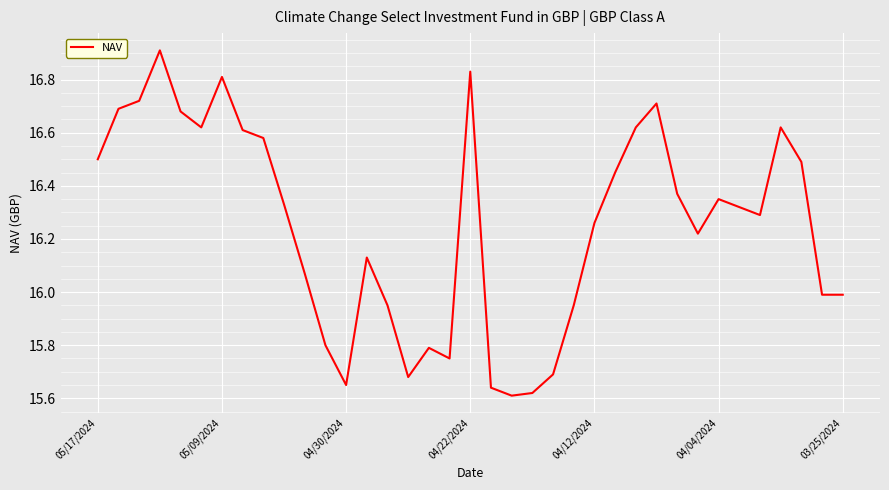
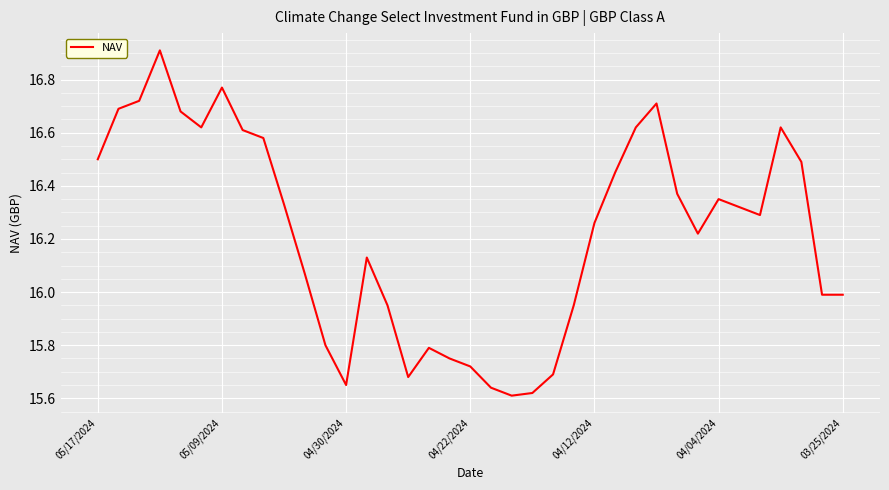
05/09/2024: 16.81 -> 16.77
04/22/2024: 16.83 -> 15.72
